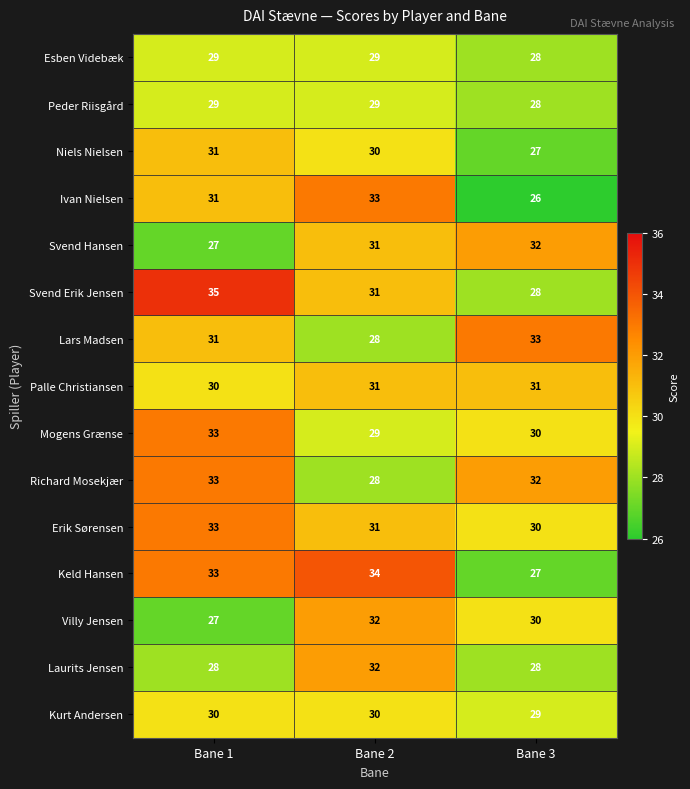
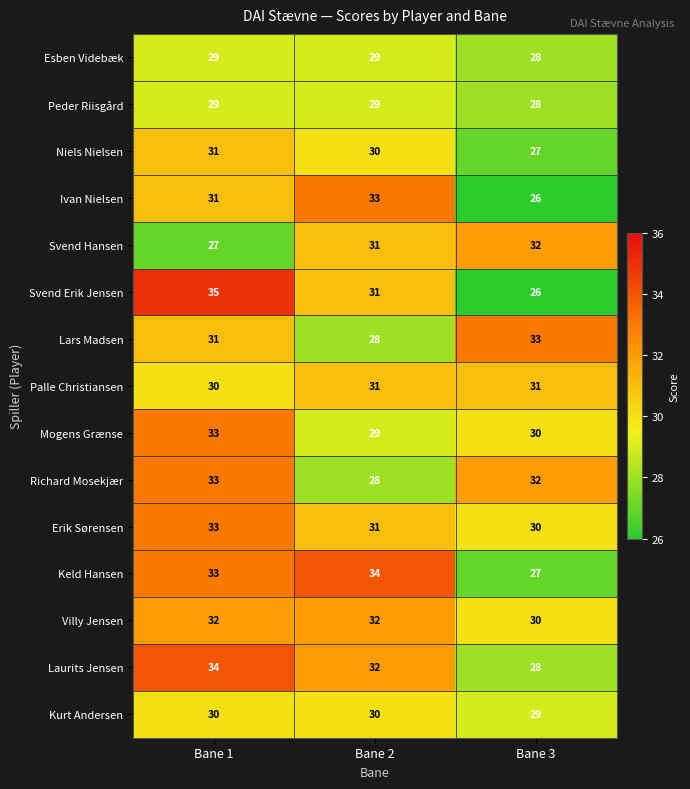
Svend Erik Jensen, Bane 3: 28 -> 26
Villy Jensen, Bane 1: 27 -> 32
Laurits Jensen, Bane 1: 28 -> 34
